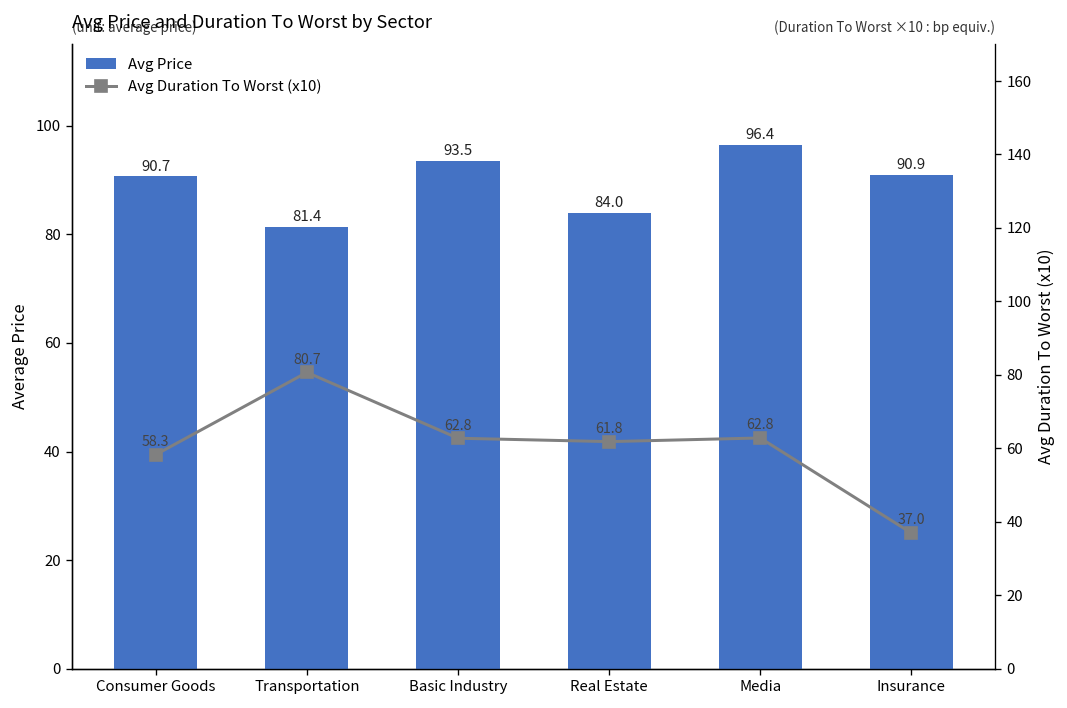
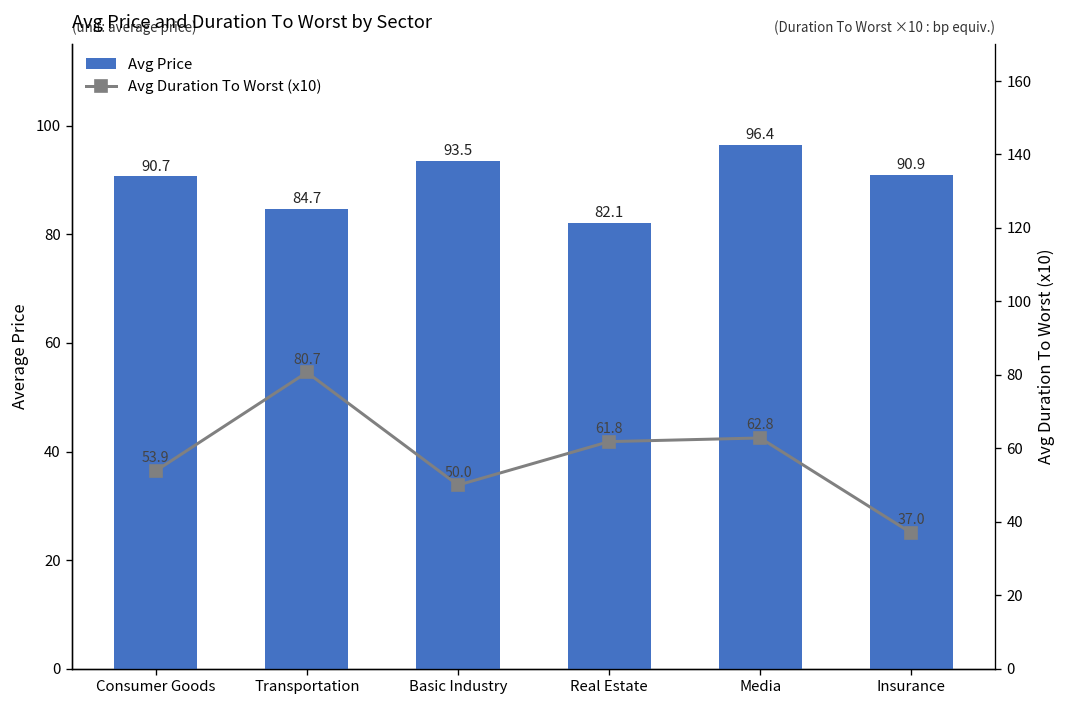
Avg Price, Transportation: 81.4 -> 84.7
Avg Price, Real Estate: 84.0 -> 82.1
Avg Duration To Worst (x10), Consumer Goods: 58.3 -> 53.9
Avg Duration To Worst (x10), Basic Industry: 62.8 -> 50.0
